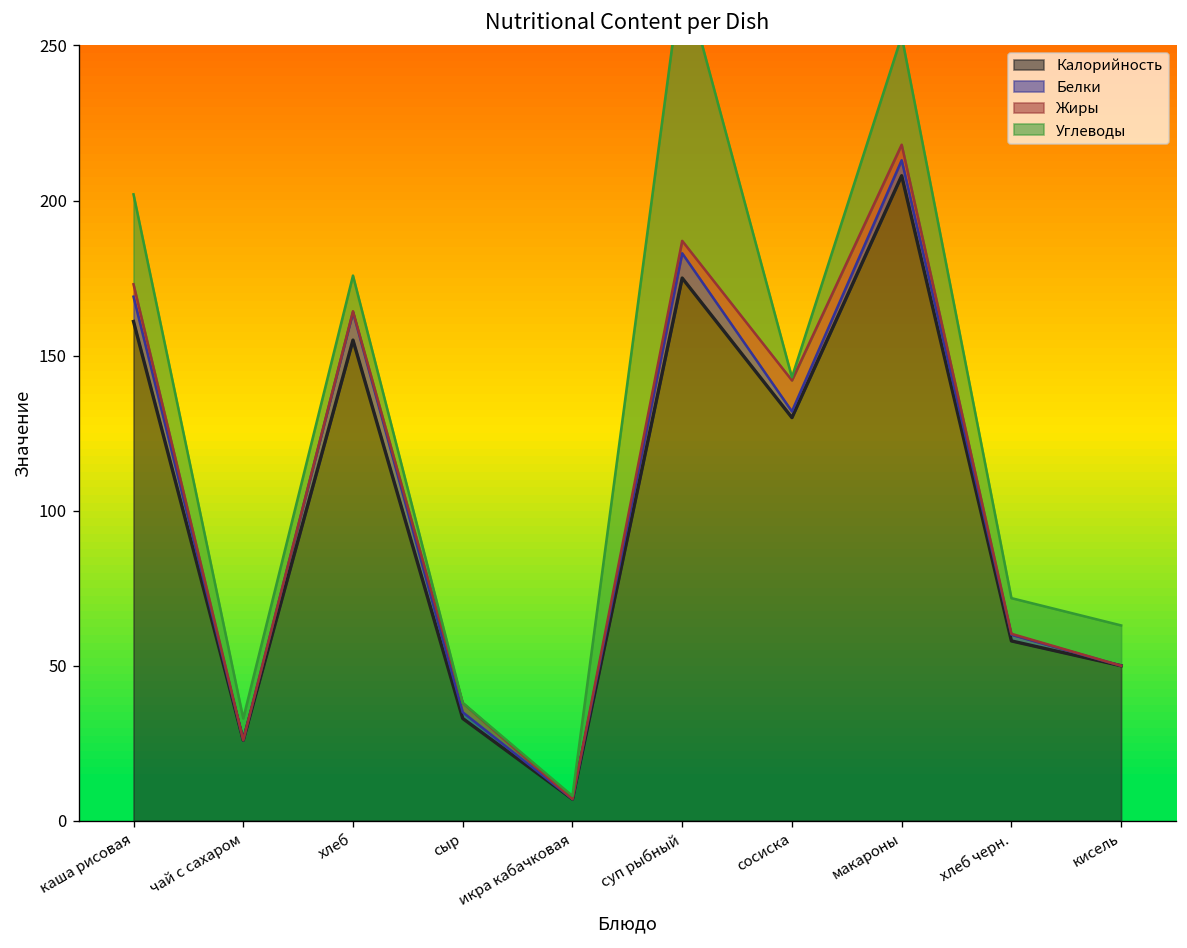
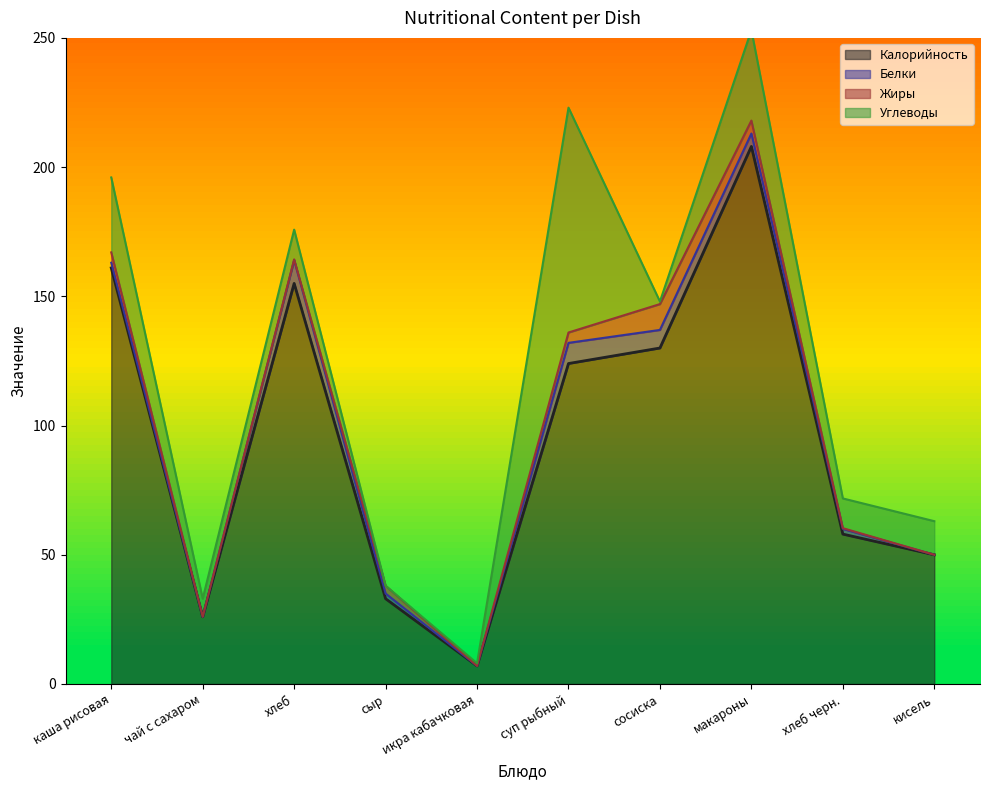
Белки, каша рисовая: 8 -> 2
Калорийность, суп рыбный: 175 -> 124
Белки, сосиска: 2 -> 7
